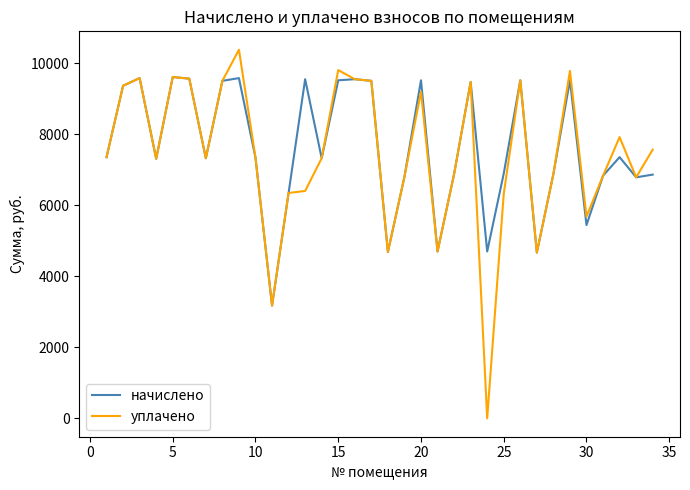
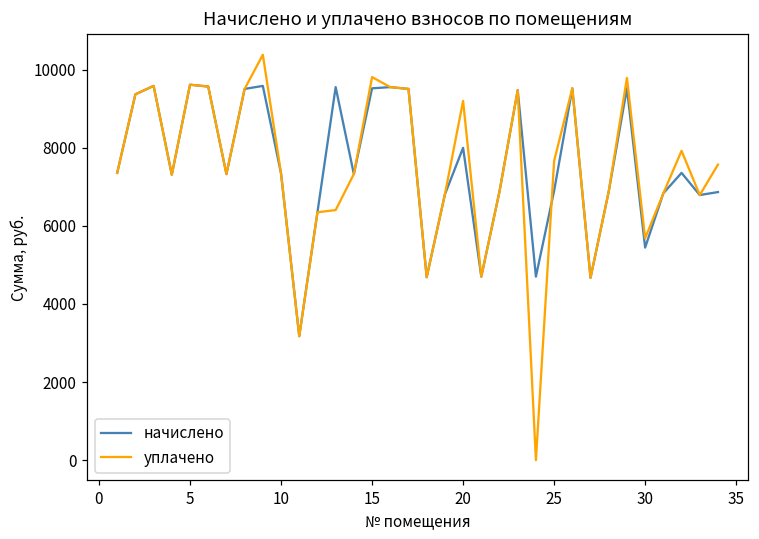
начислено, 20: 9500 -> 8000
уплачено, 25: 6300 -> 7700
